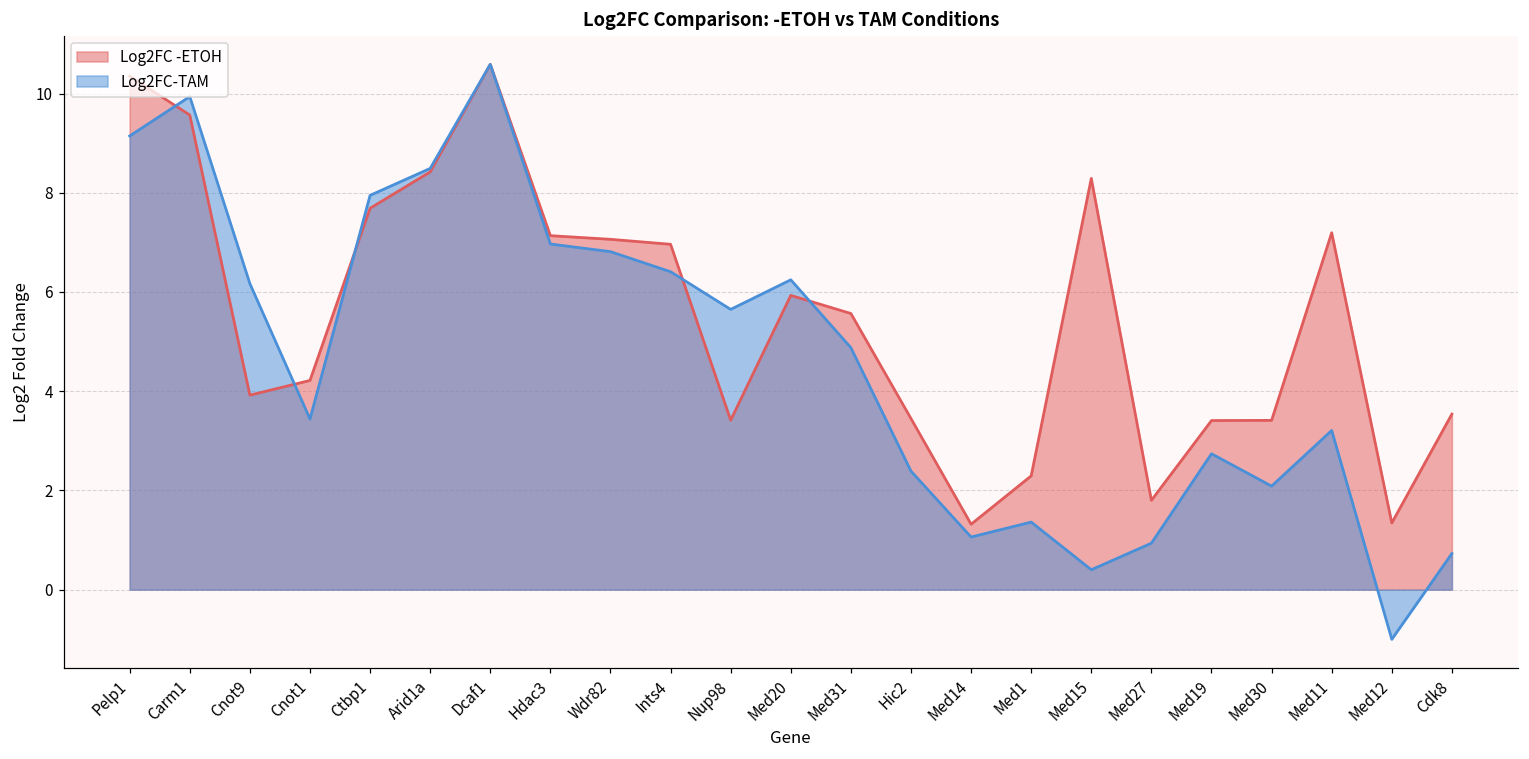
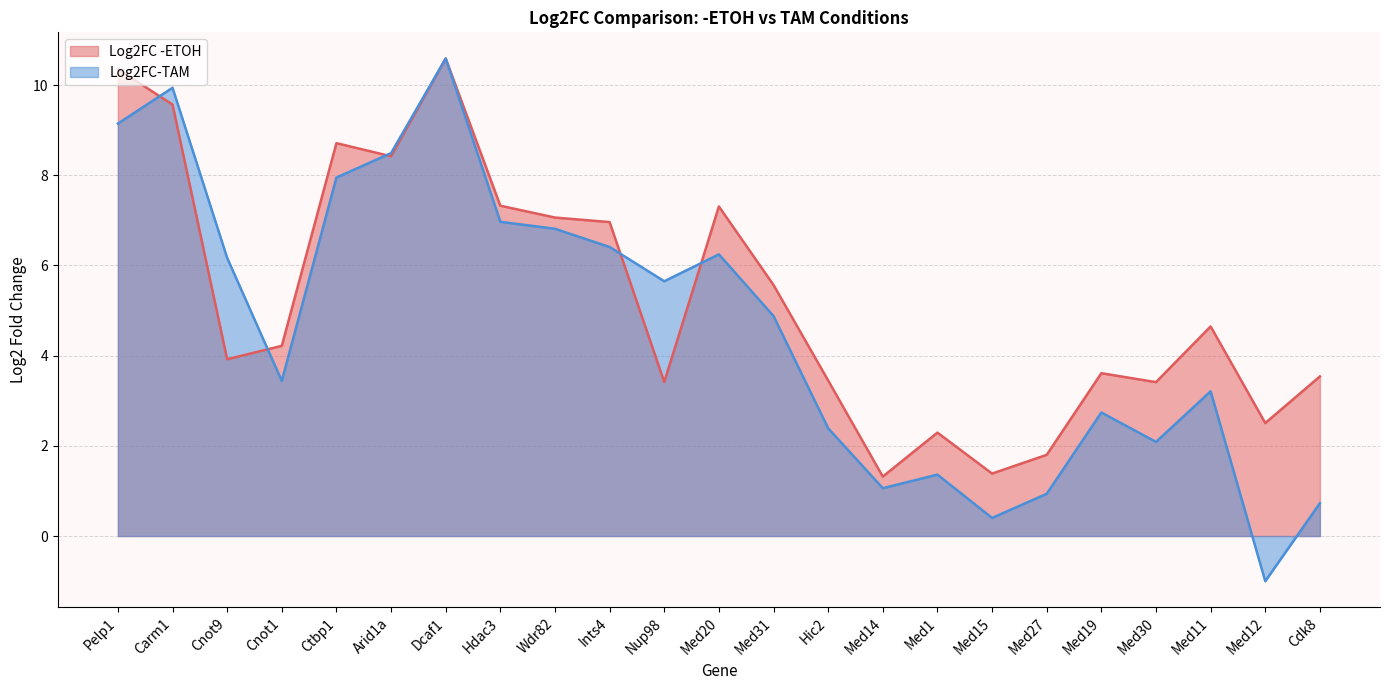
Log2FC -ETOH, Ctbp1: 7.7 -> 8.7
Log2FC -ETOH, Hdac3: 7.1 -> 7.3
Log2FC -ETOH, Med20: 5.9 -> 7.3
Log2FC -ETOH, Med15: 8.3 -> 1.4
Log2FC -ETOH, Med19: 3.4 -> 3.6
Log2FC -ETOH, Med11: 7.2 -> 4.6
Log2FC -ETOH, Med12: 1.3 -> 2.5
